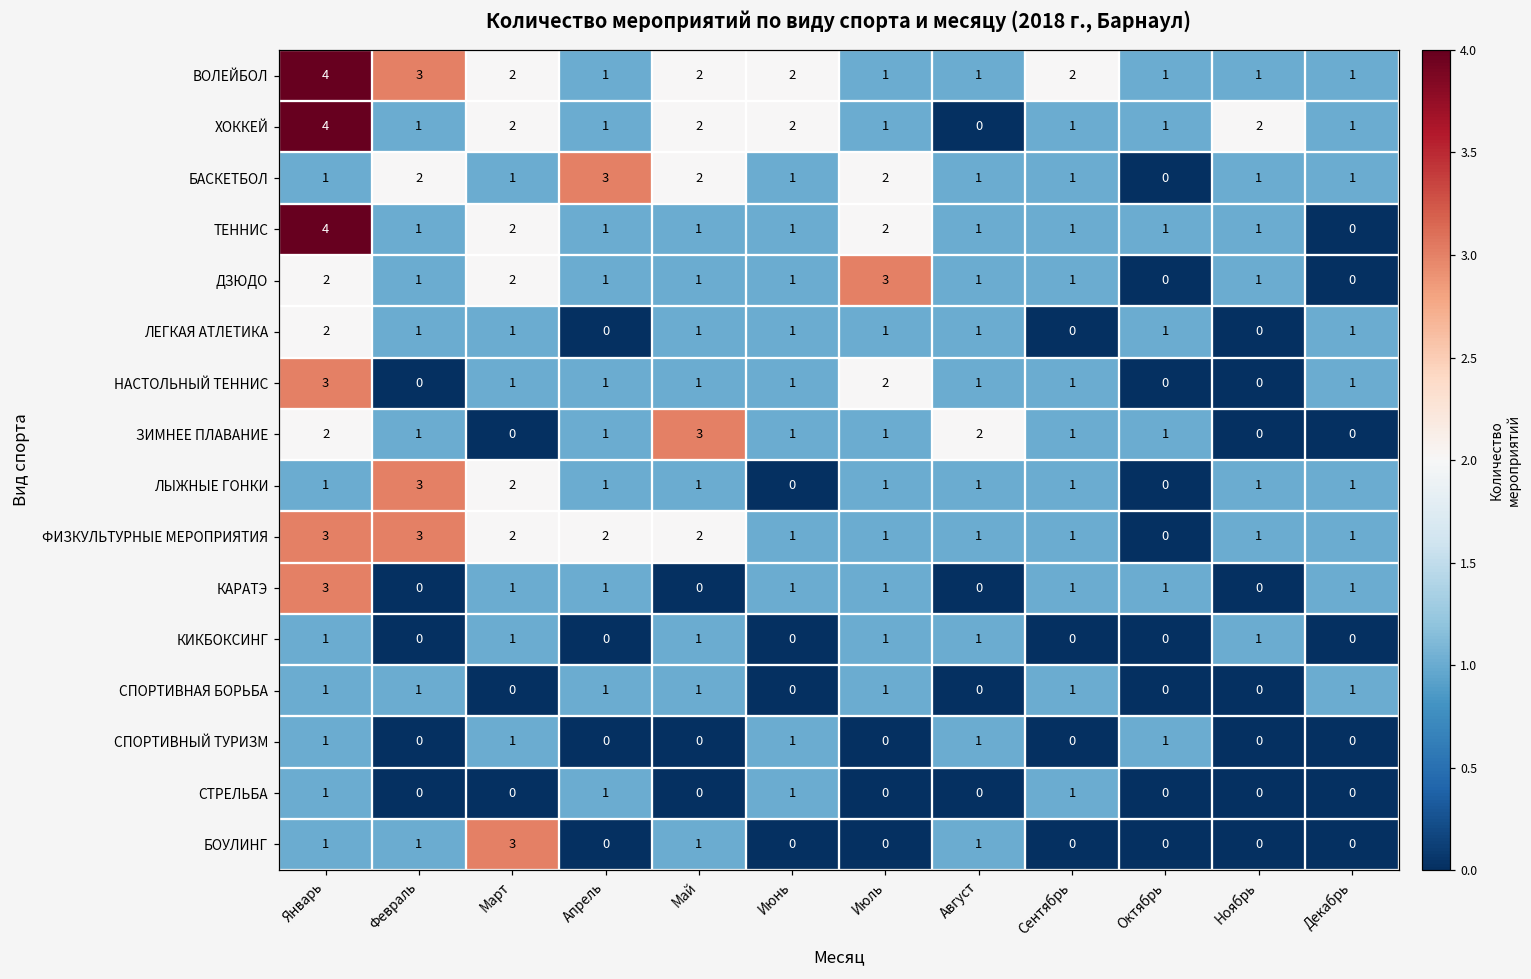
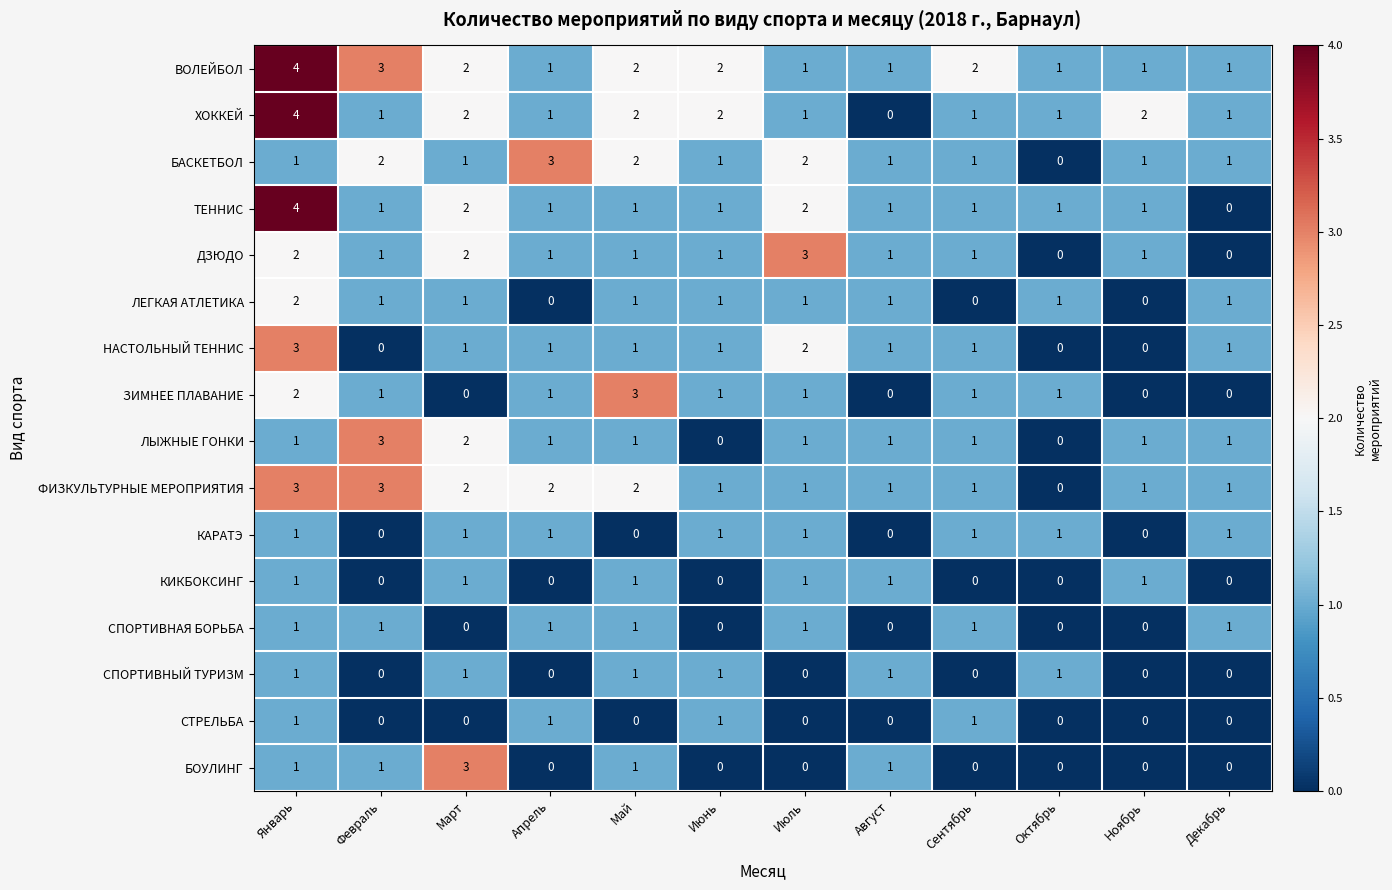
ЗИМНЕЕ ПЛАВАНИЕ, Август: 2 -> 0
КАРАТЭ, Январь: 3 -> 1
СПОРТИВНЫЙ ТУРИЗМ, Май: 0 -> 1
